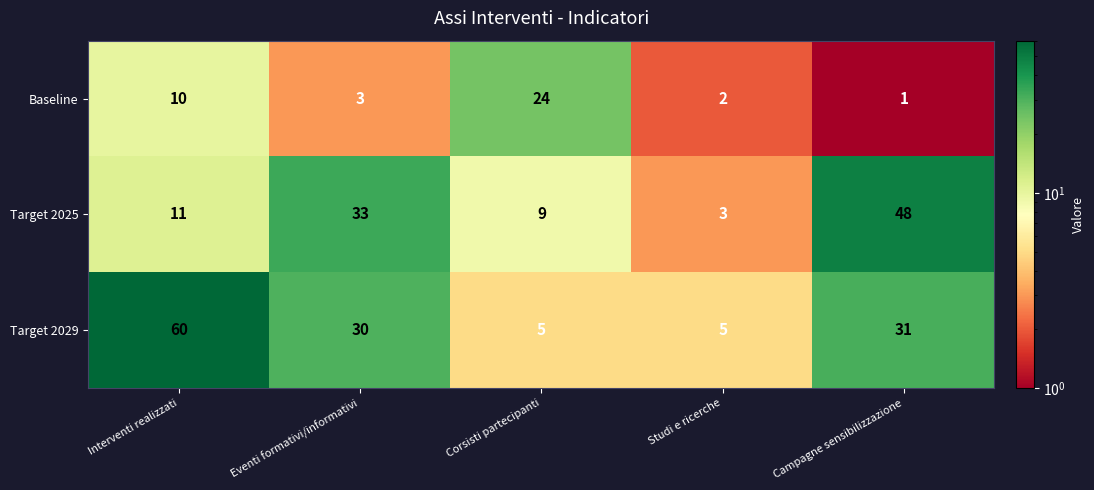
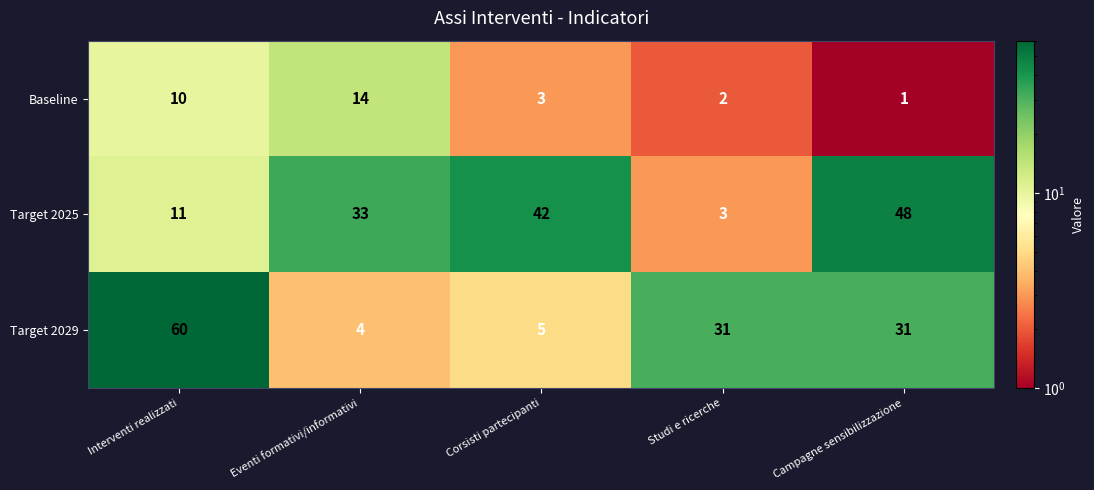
Baseline, Eventi formativi/informativi: 3 -> 14
Baseline, Corsisti partecipanti: 24 -> 3
Target 2025, Corsisti partecipanti: 9 -> 42
Target 2029, Eventi formativi/informativi: 30 -> 4
Target 2029, Studi e ricerche: 5 -> 31
